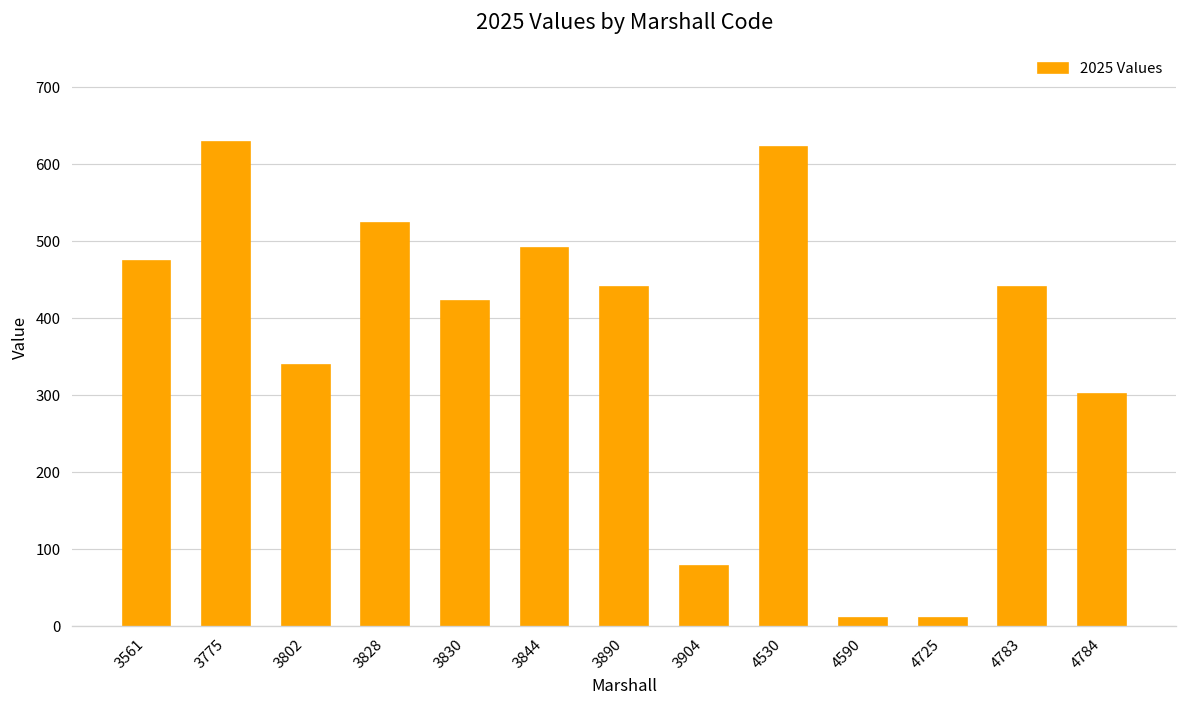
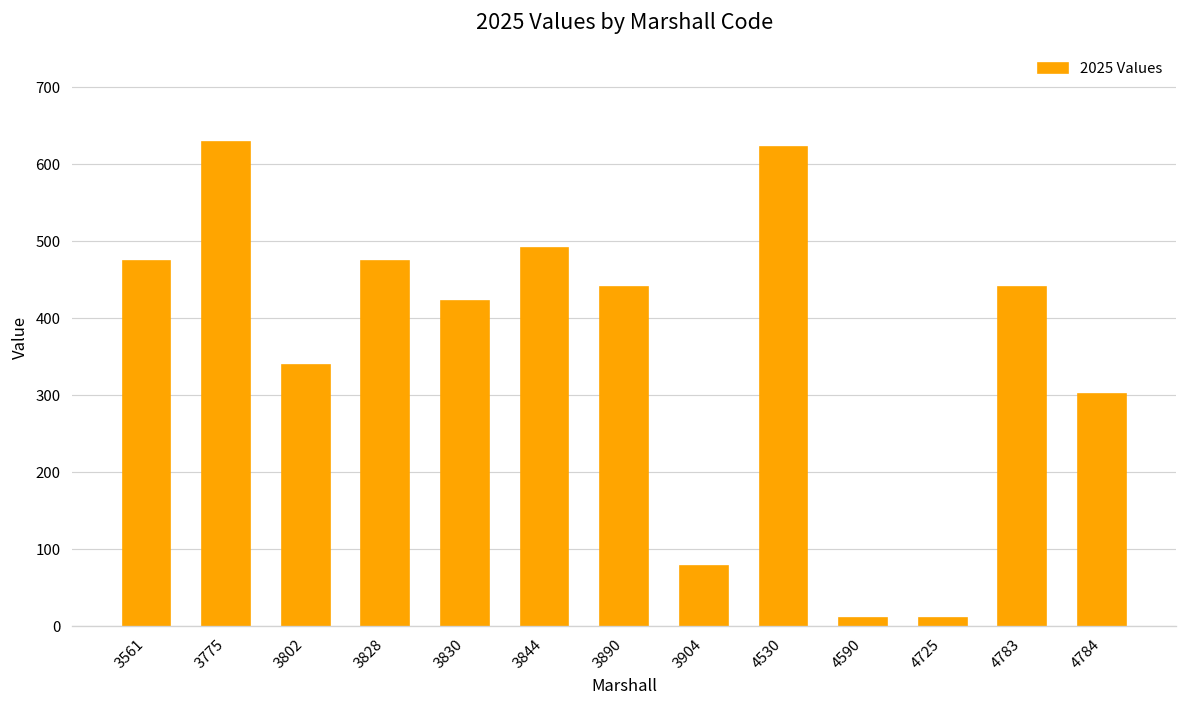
3828: 520 -> 470
